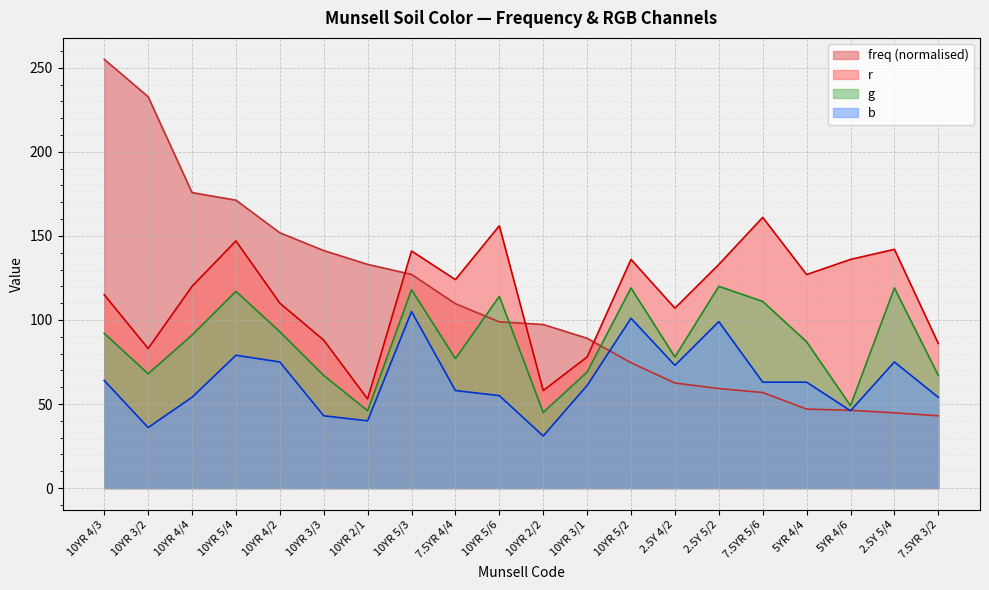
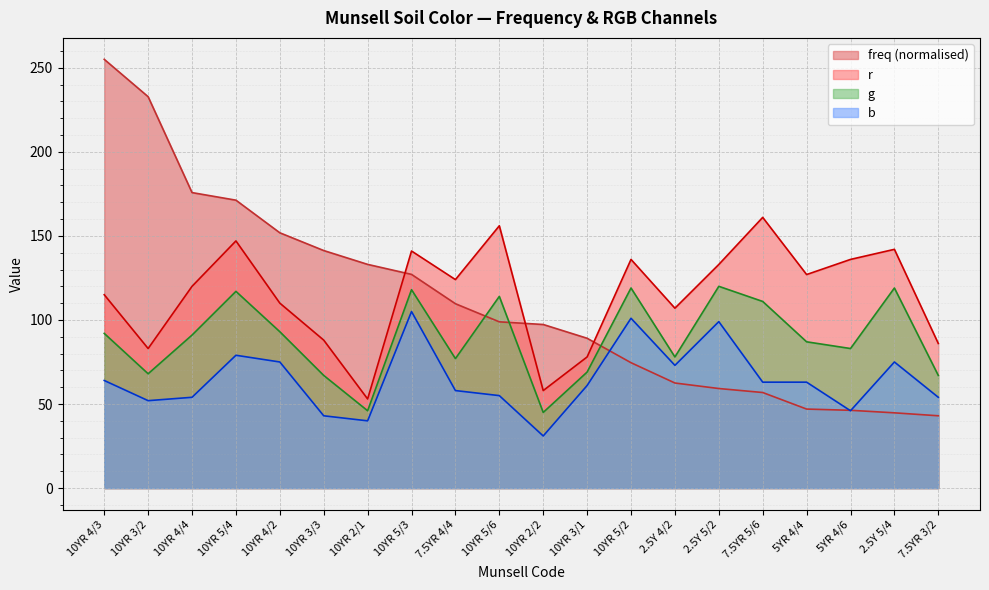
b, 10YR 3/2: 36 -> 52
g, 5YR 4/6: 49 -> 83
